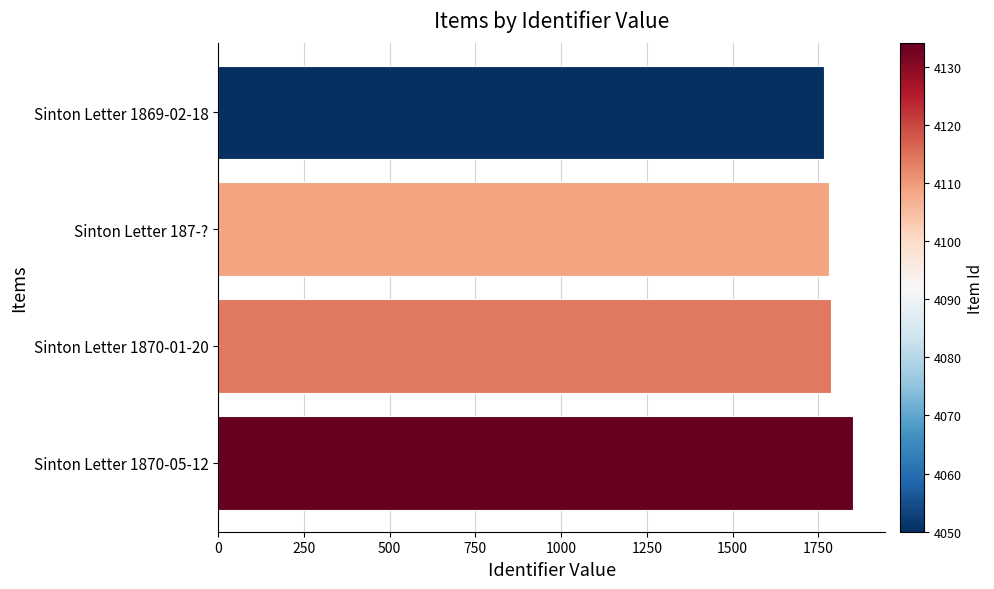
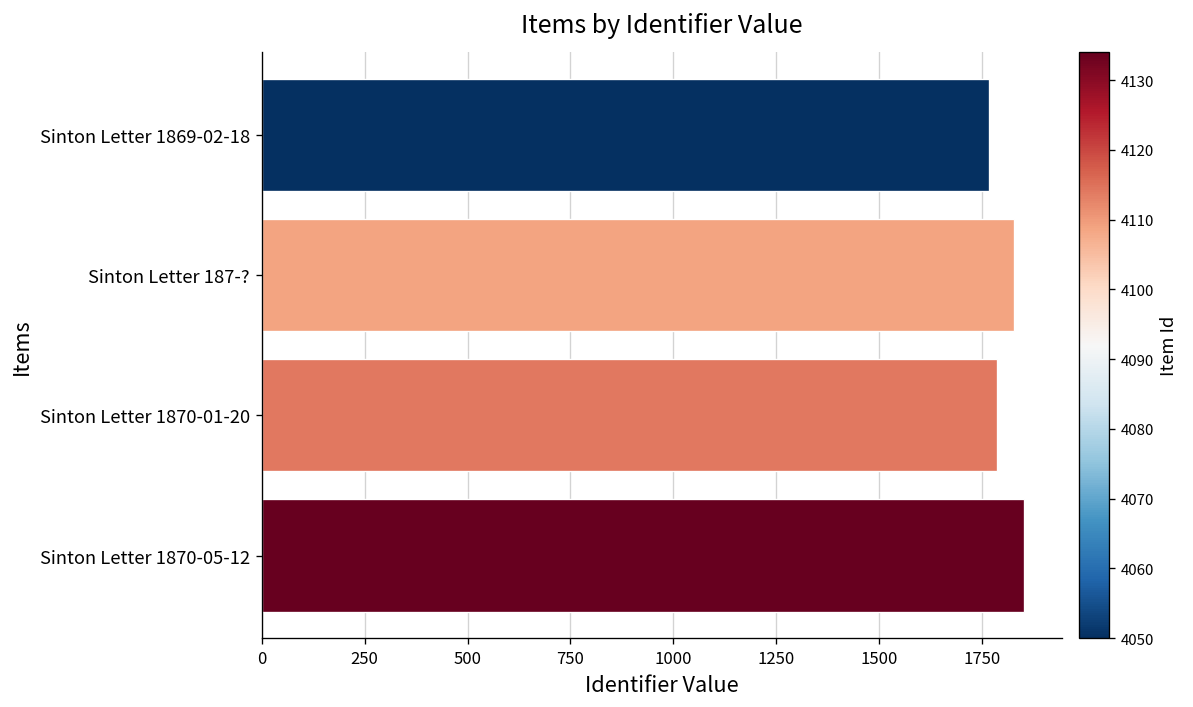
Sinton Letter 187-?: 1780 -> 1830
